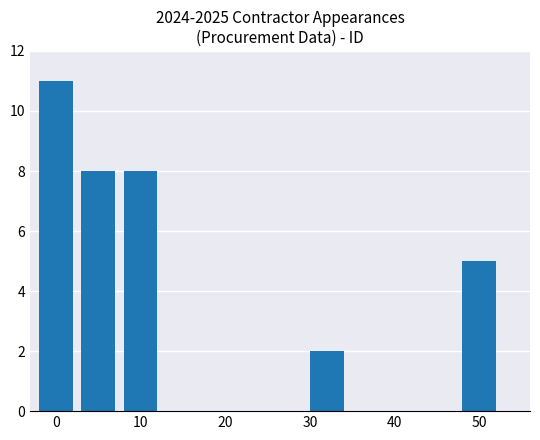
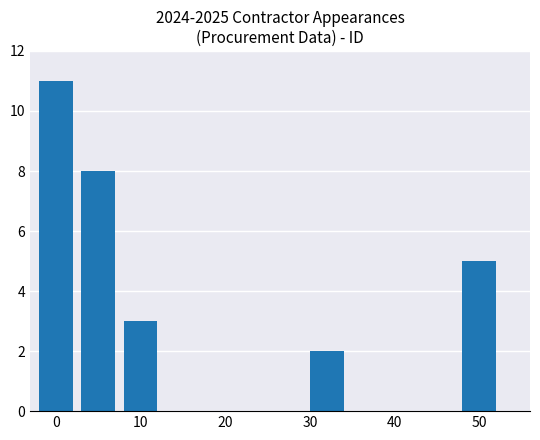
10: 8 -> 3
